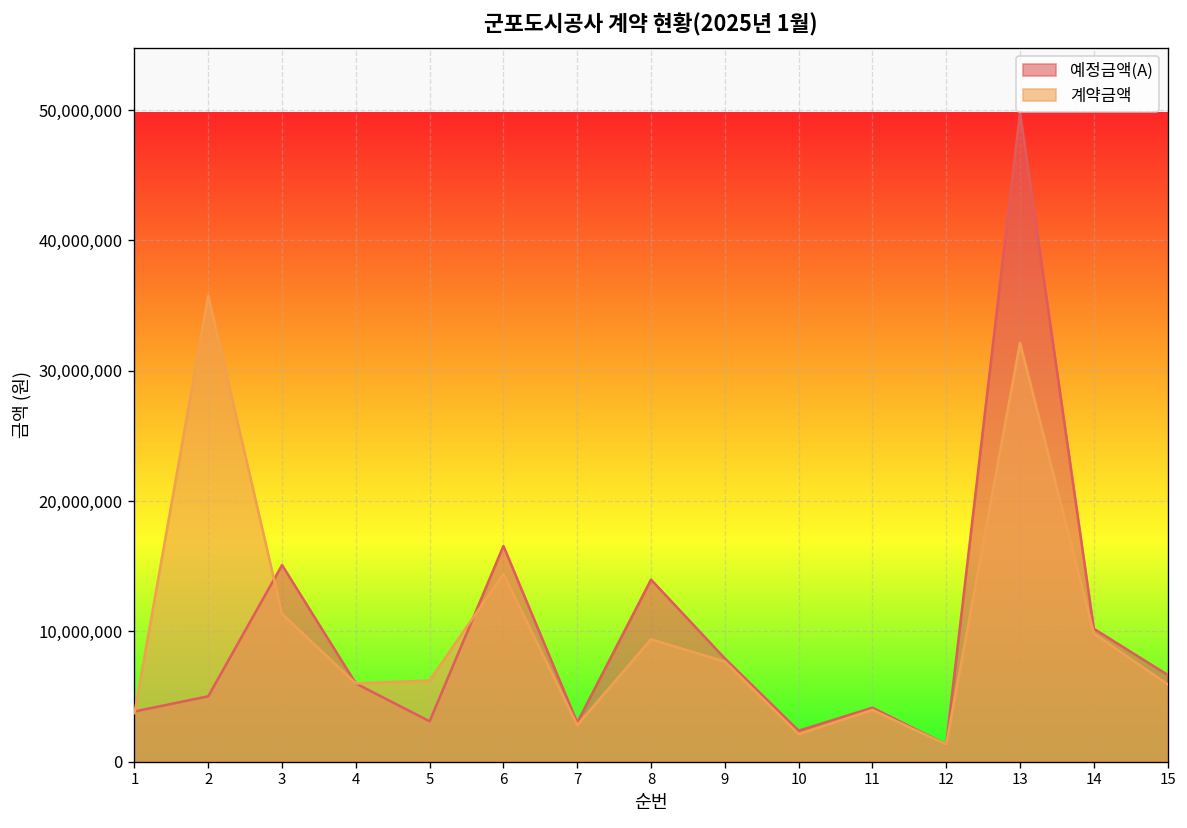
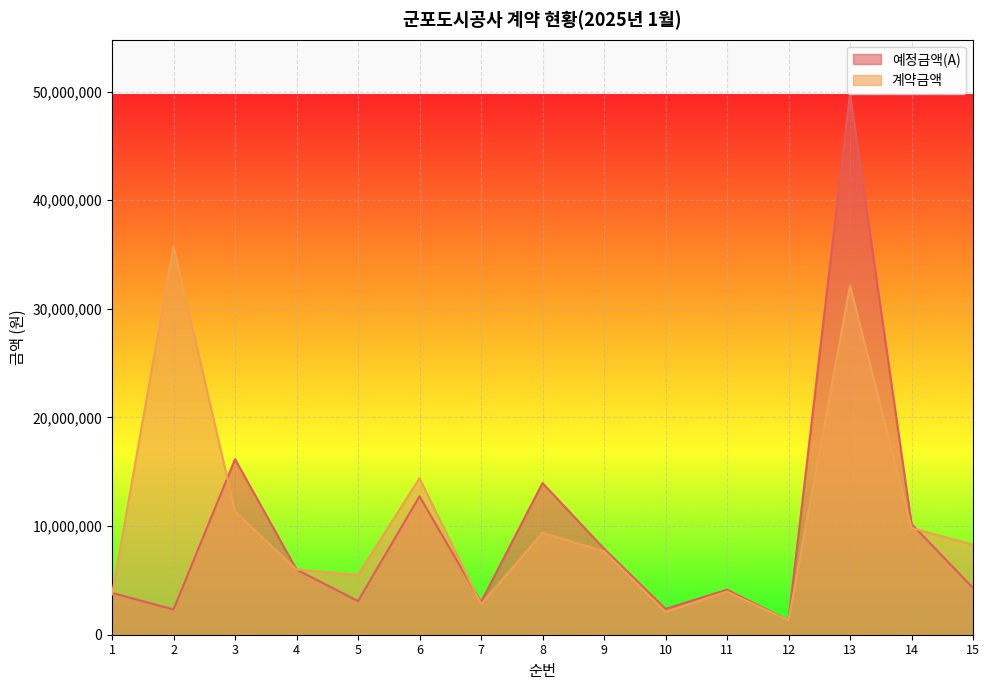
예정금액(A), 2: 5,000,000 -> 2,300,000
예정금액(A), 3: 15,100,000 -> 16,200,000
계약금액, 5: 6,200,000 -> 5,500,000
예정금액(A), 6: 16,500,000 -> 12,700,000
예정금액(A), 15: 6,700,000 -> 4,300,000
계약금액, 15: 5,900,000 -> 8,300,000
